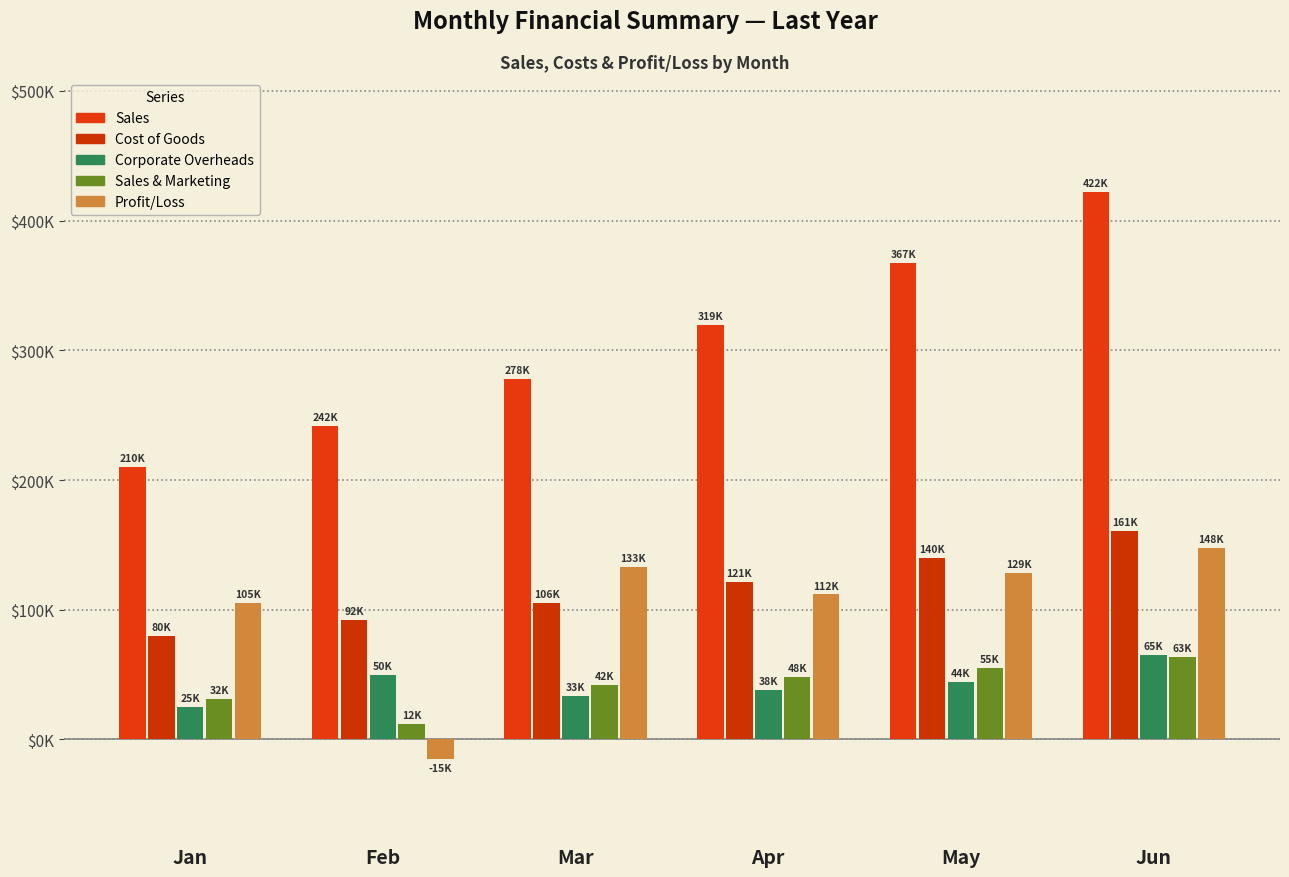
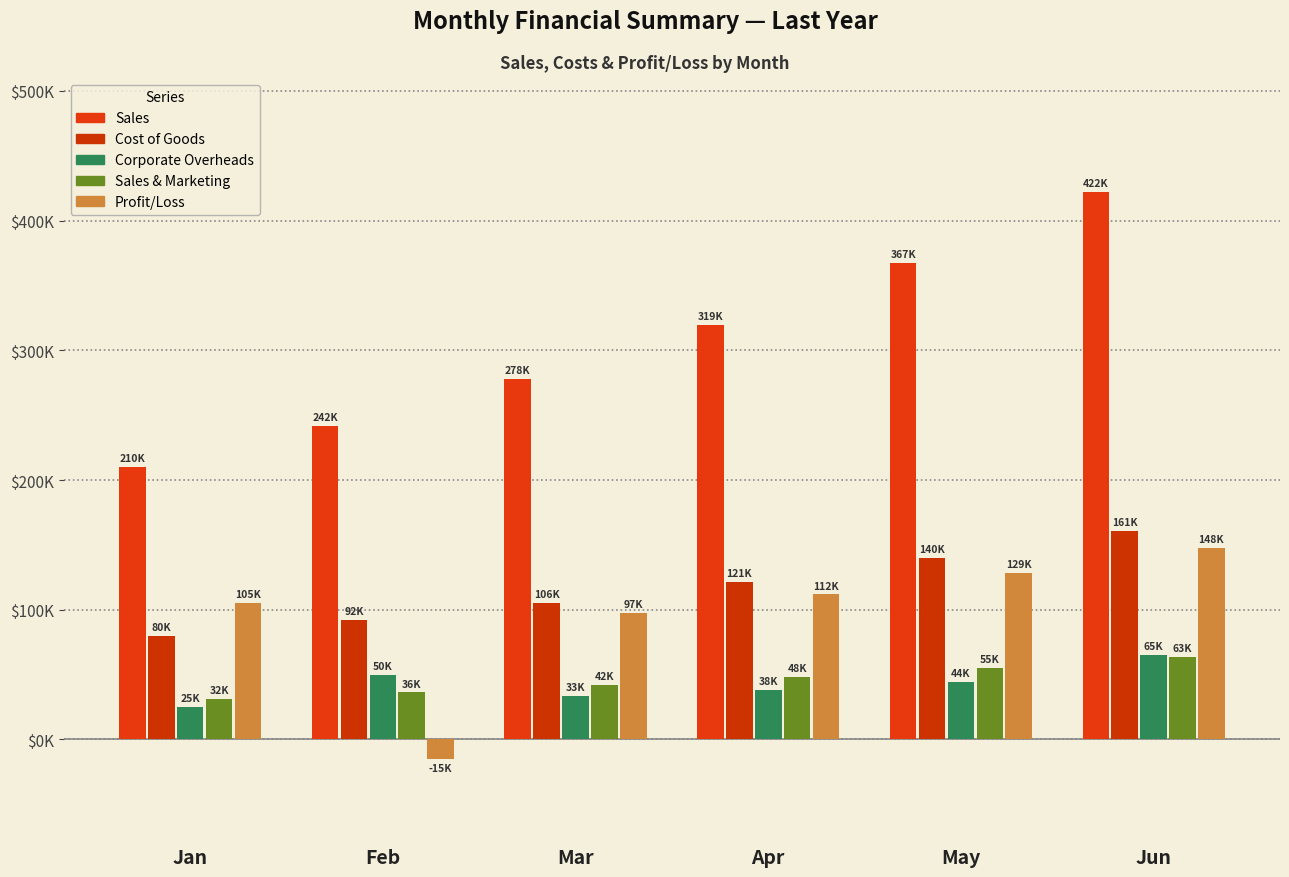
Sales & Marketing, Feb: 12K -> 36K
Profit/Loss, Mar: 133K -> 97K
